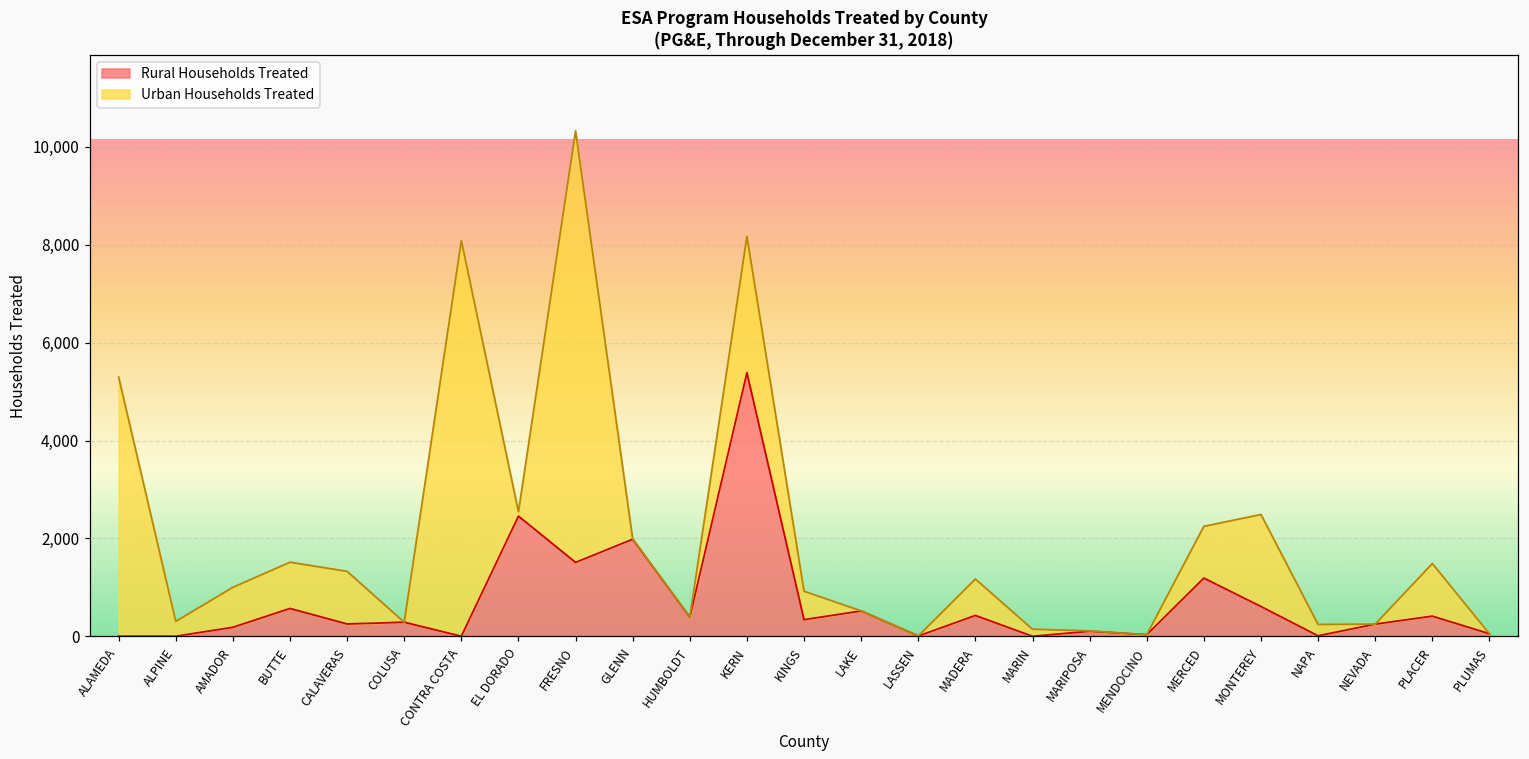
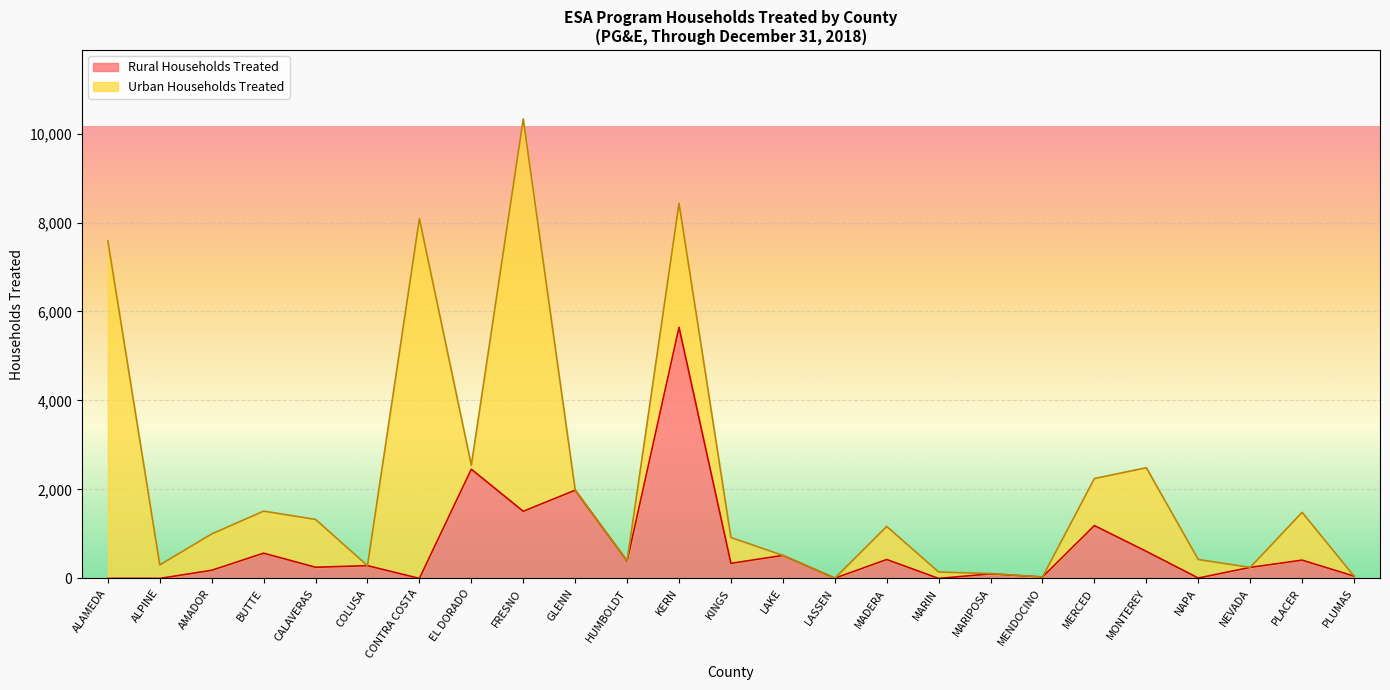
Urban Households Treated, ALAMEDA: 5,300 -> 7,600
Rural Households Treated, KERN: 5,400 -> 5,600
Urban Households Treated, NAPA: 200 -> 400
